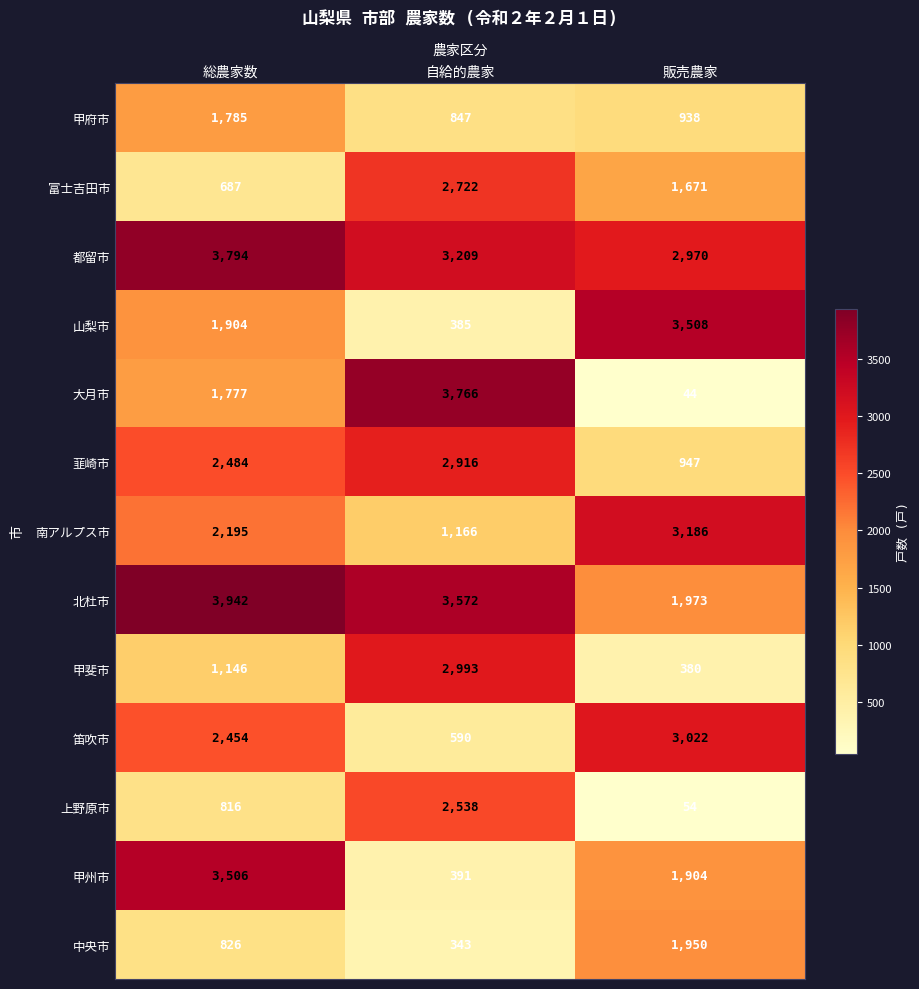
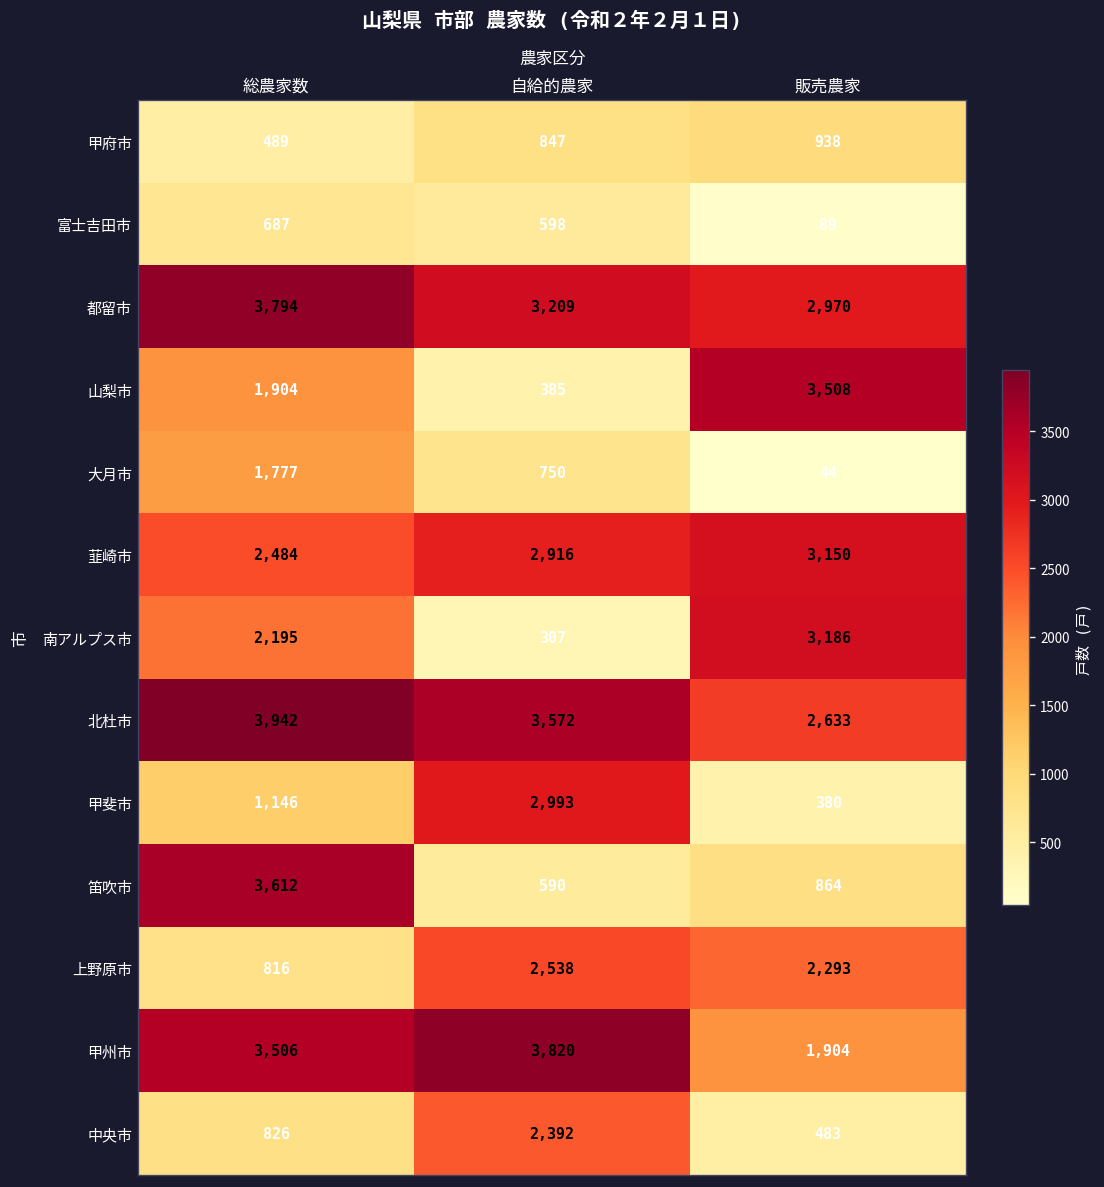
甲府市, 総農家数: 1,785 -> 489
富士吉田市, 自給的農家: 2,722 -> 598
富士吉田市, 販売農家: 1,671 -> 89
大月市, 自給的農家: 3,766 -> 750
韮崎市, 販売農家: 947 -> 3,150
南アルプス市, 自給的農家: 1,166 -> 307
北杜市, 販売農家: 1,973 -> 2,633
笛吹市, 総農家数: 2,454 -> 3,612
笛吹市, 販売農家: 3,022 -> 864
上野原市, 販売農家: 54 -> 2,293
甲州市, 自給的農家: 391 -> 3,820
中央市, 自給的農家: 343 -> 2,392
中央市, 販売農家: 1,950 -> 483
